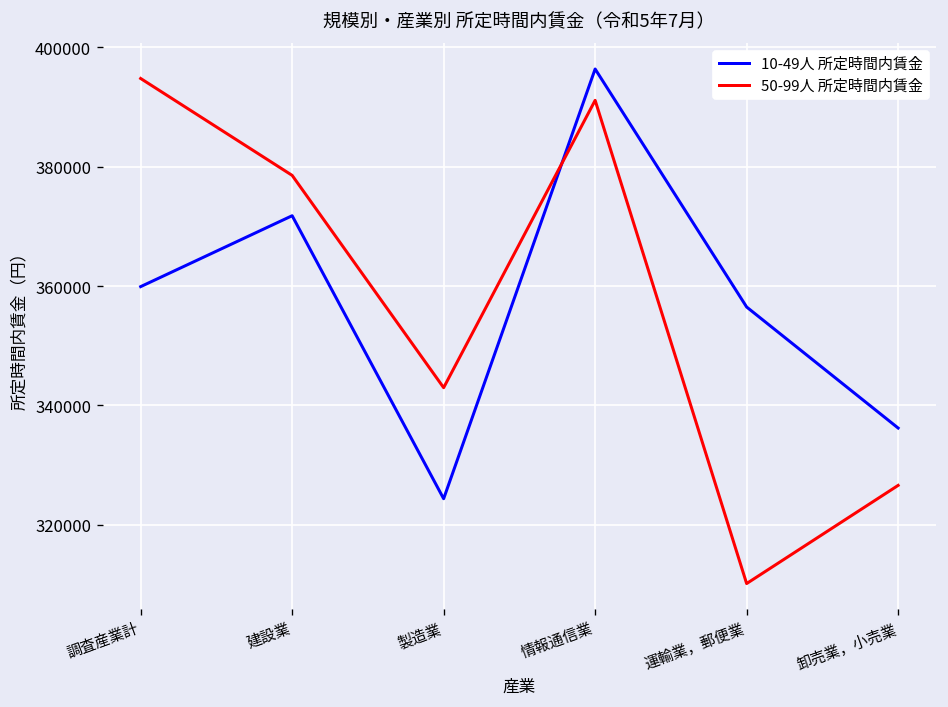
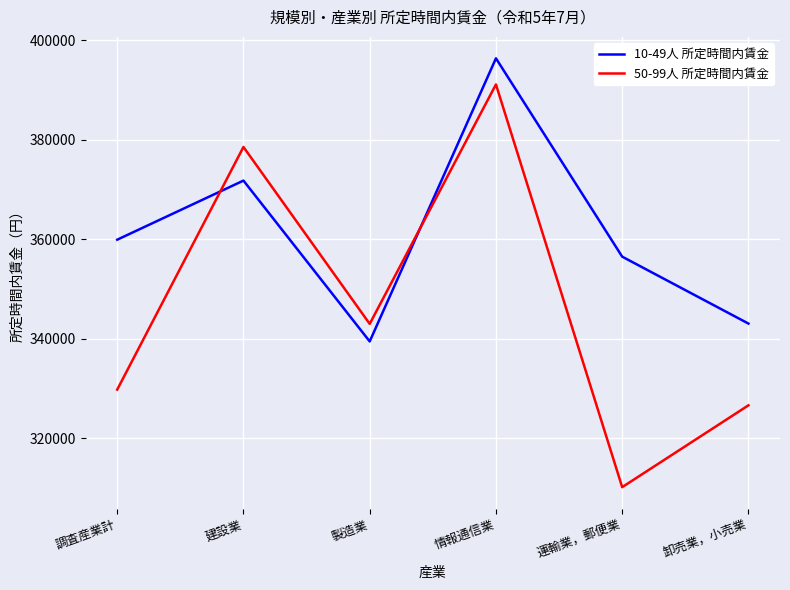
50-99人 所定時間内賃金, 調査産業計: 395000 -> 330000
10-49人 所定時間内賃金, 製造業: 324000 -> 339000
10-49人 所定時間内賃金, 卸売業，小売業: 336000 -> 343000
